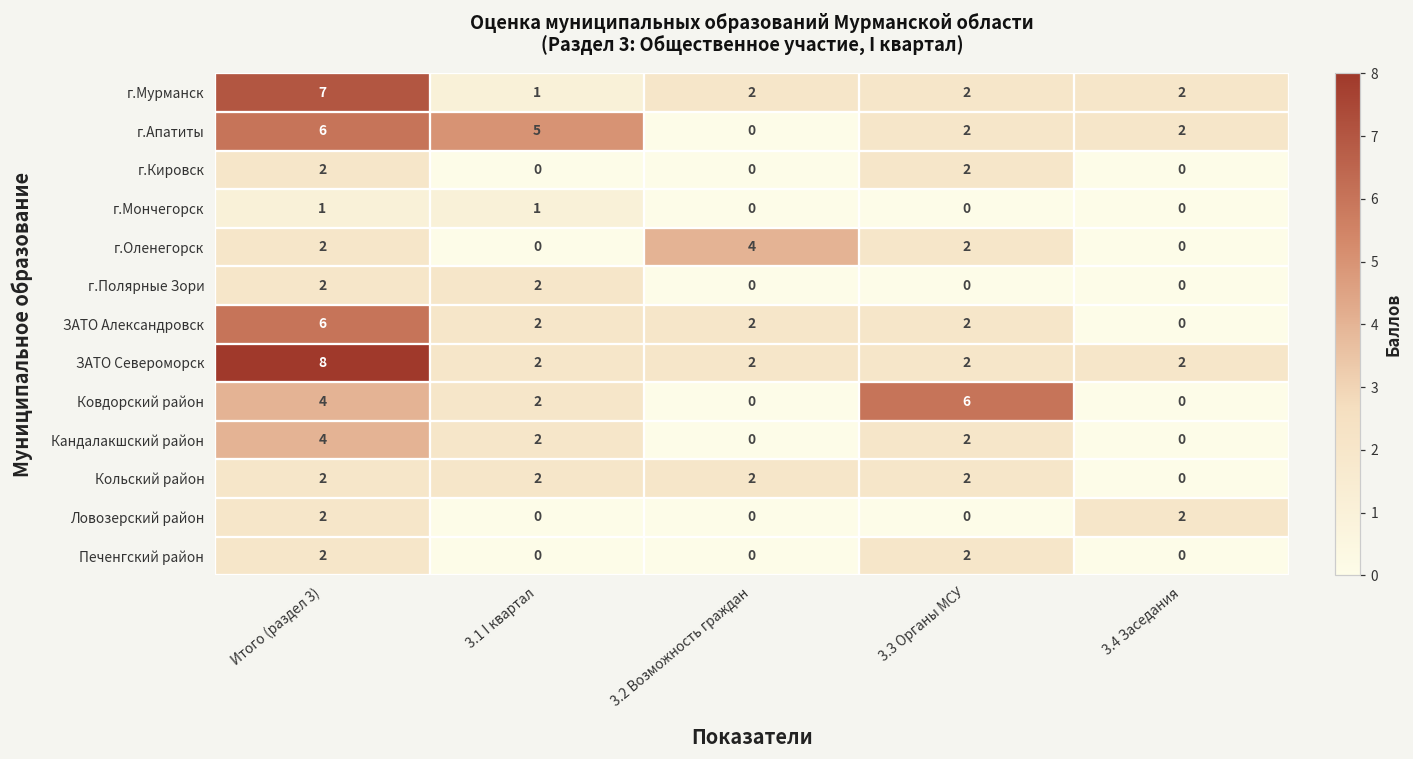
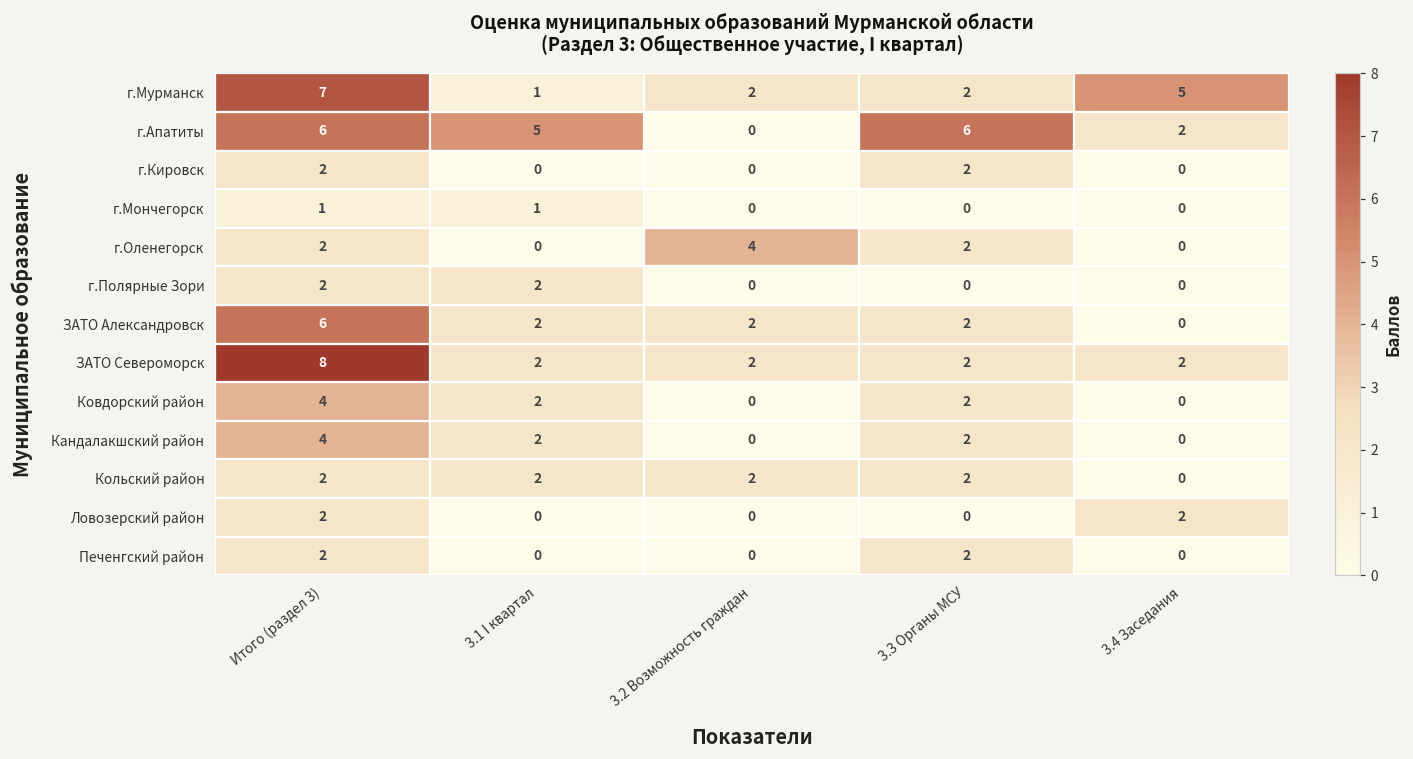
г.Мурманск, 3.4 Заседания: 2 -> 5
г.Апатиты, 3.3 Органы МСУ: 2 -> 6
Ковдорский район, 3.3 Органы МСУ: 6 -> 2
